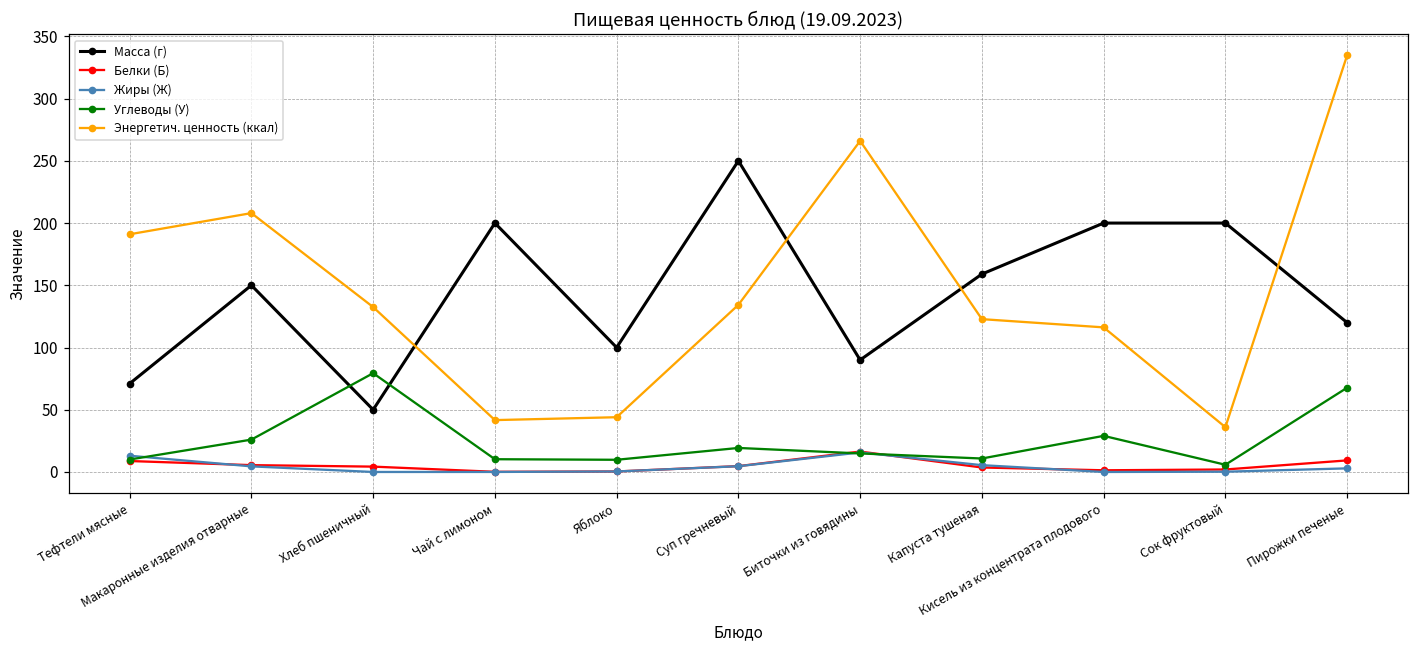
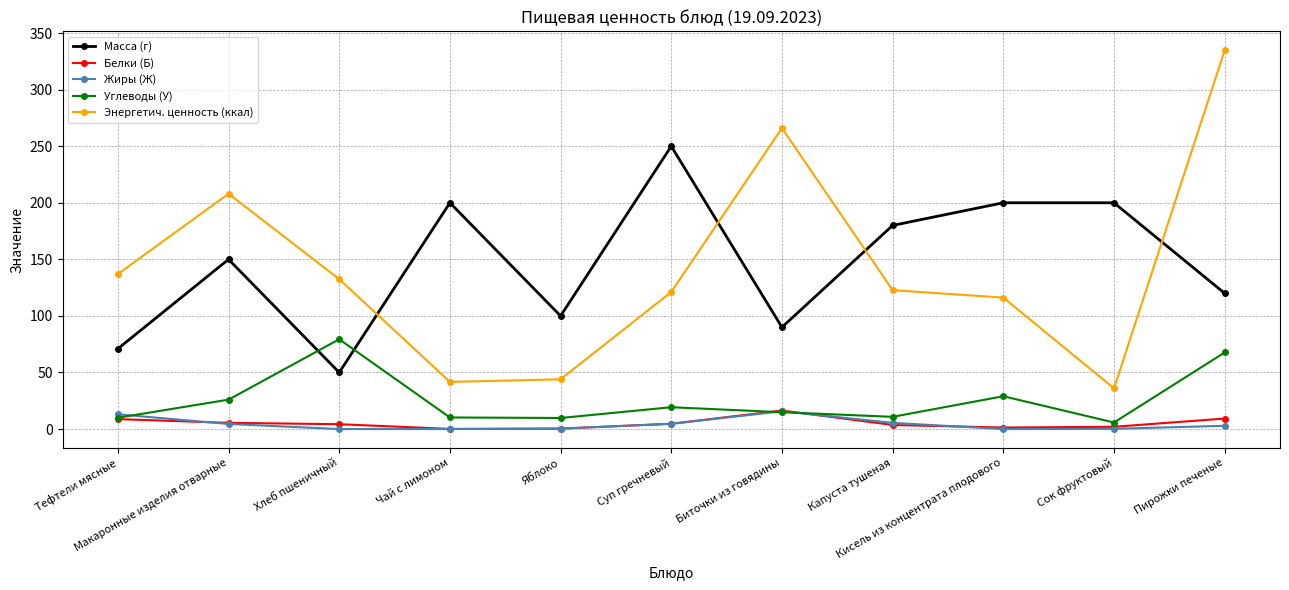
Энергетич. ценность (ккал), Тефтели мясные: 191 -> 137
Энергетич. ценность (ккал), Суп гречневый: 134 -> 121
Масса (г), Капуста тушеная: 159 -> 180
